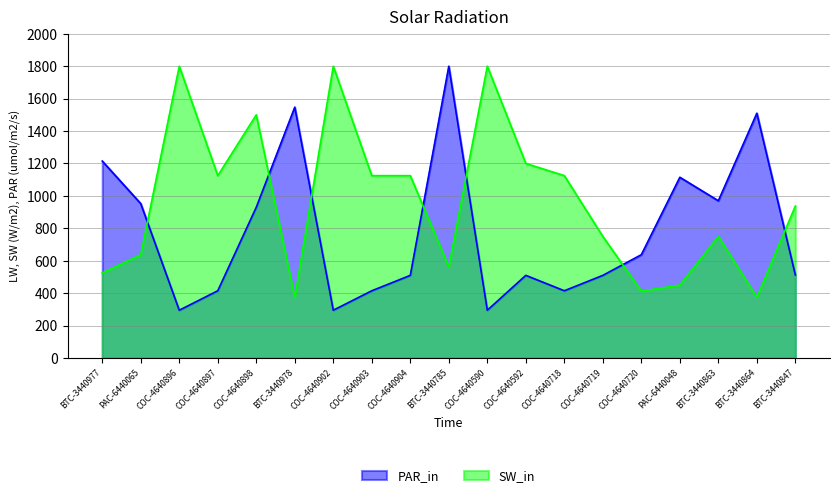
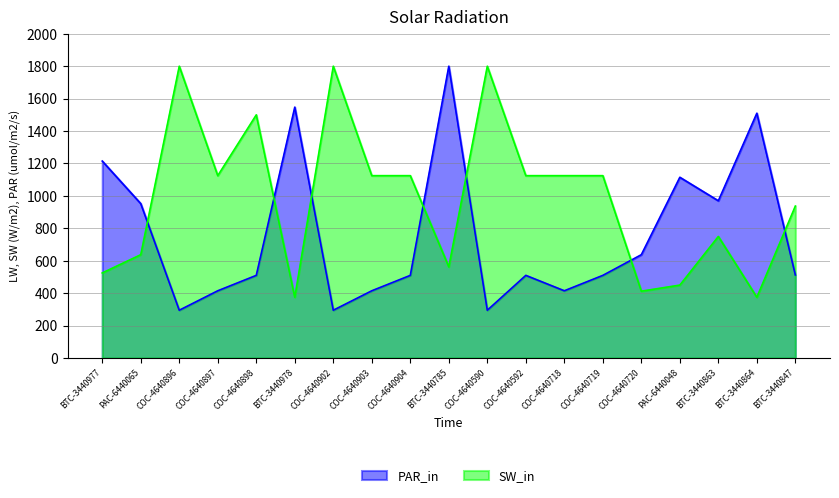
PAR_in, COC-4640898: 930 -> 510
SW_in, COC-4640592: 1200 -> 1130
SW_in, COC-4640719: 750 -> 1130
